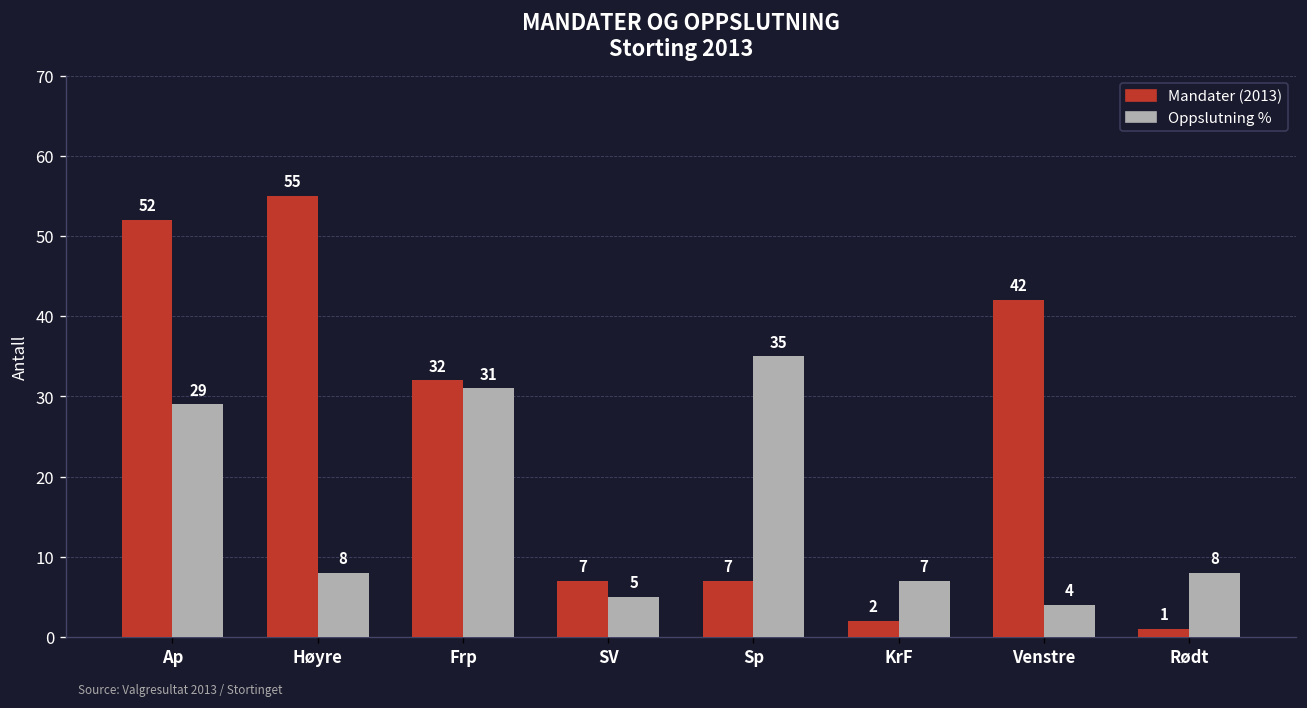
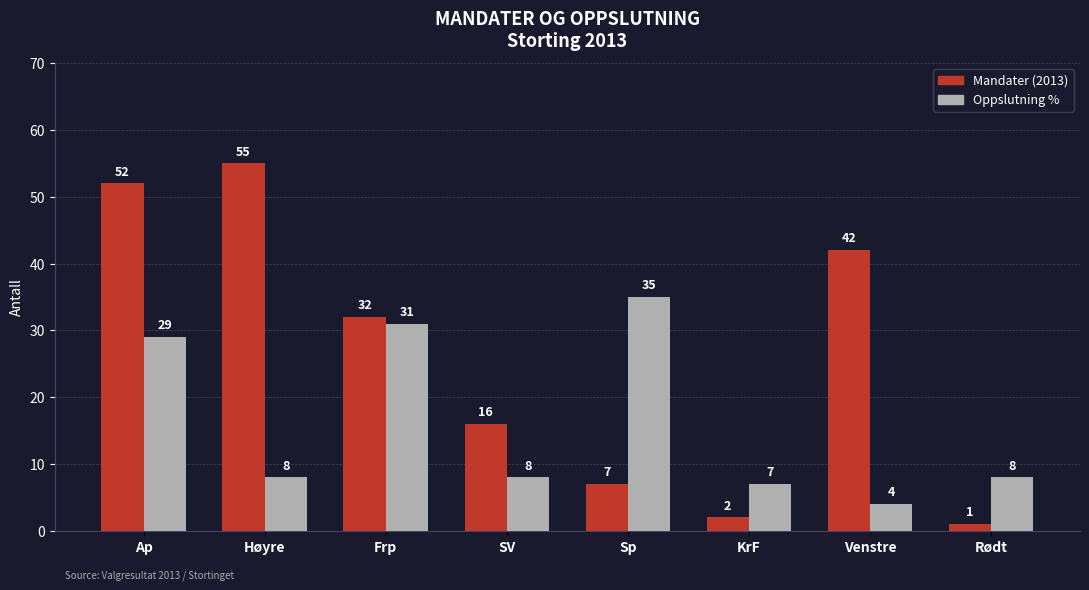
Mandater (2013), SV: 7 -> 16
Oppslutning %, SV: 5 -> 8
